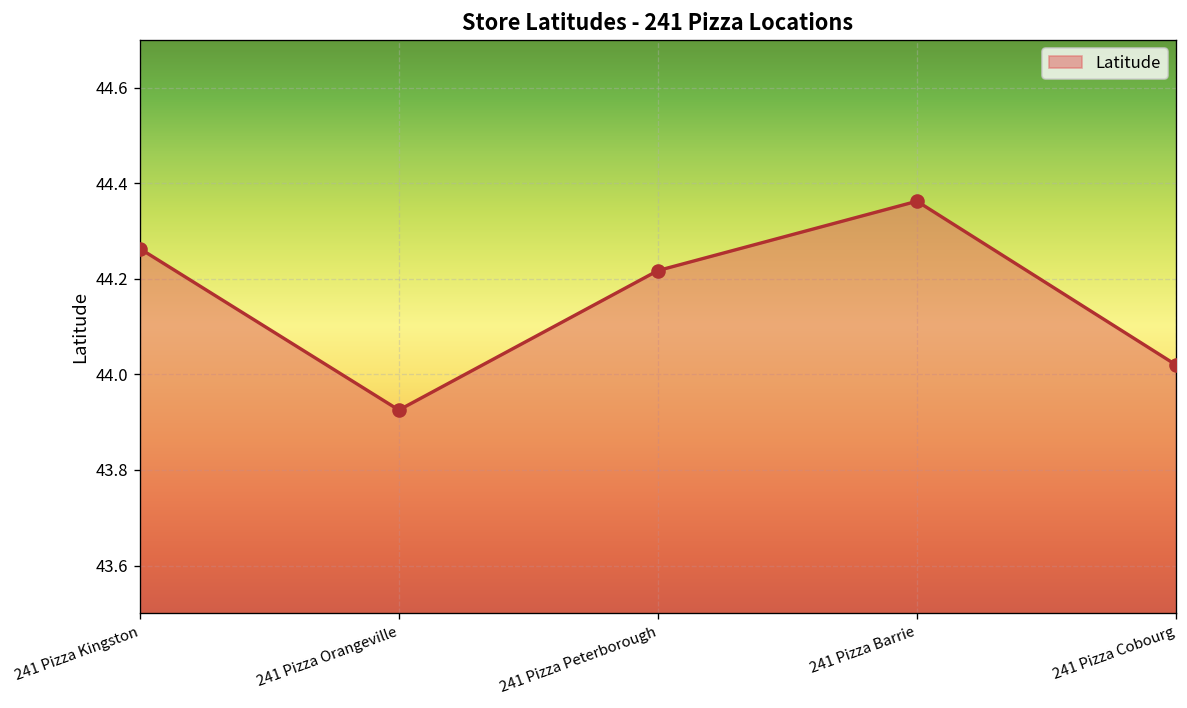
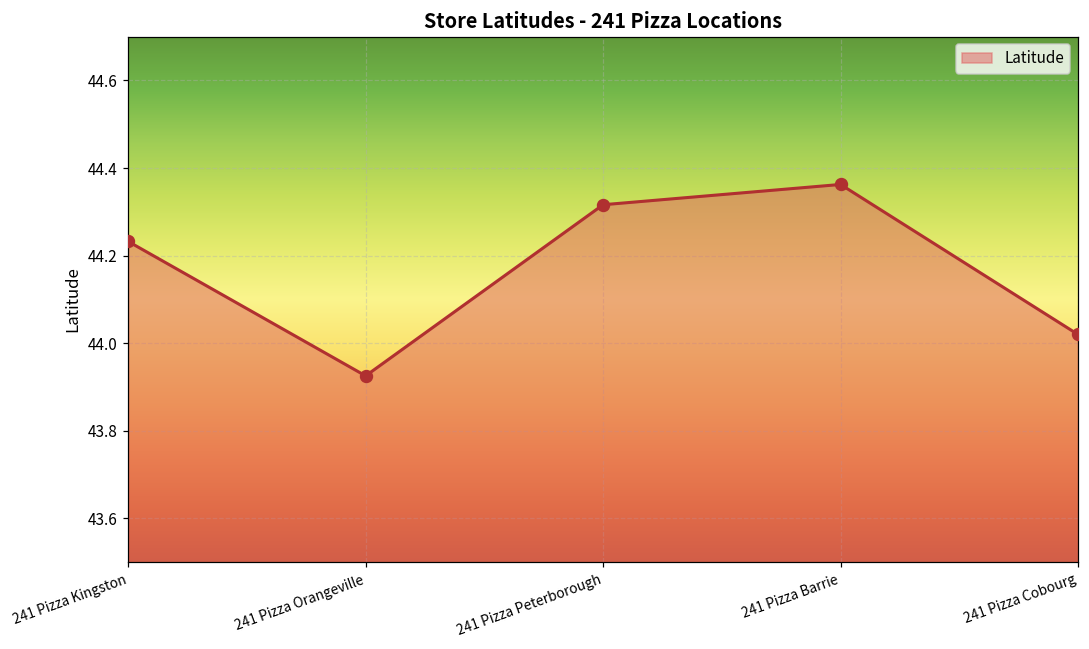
241 Pizza Kingston: 44.26 -> 44.23
241 Pizza Peterborough: 44.22 -> 44.32
